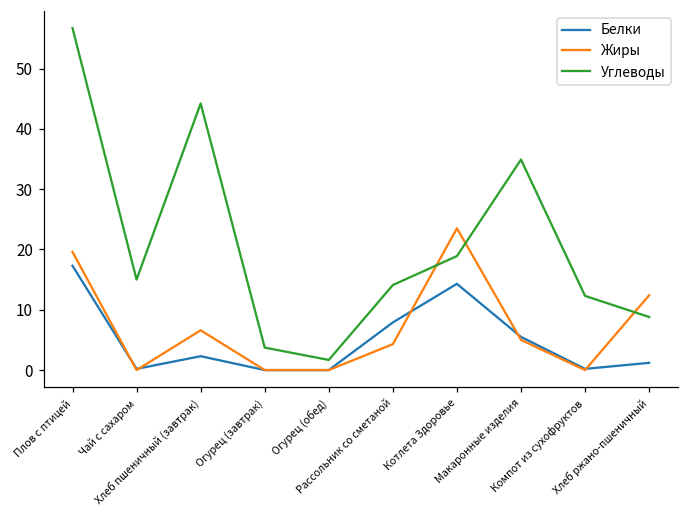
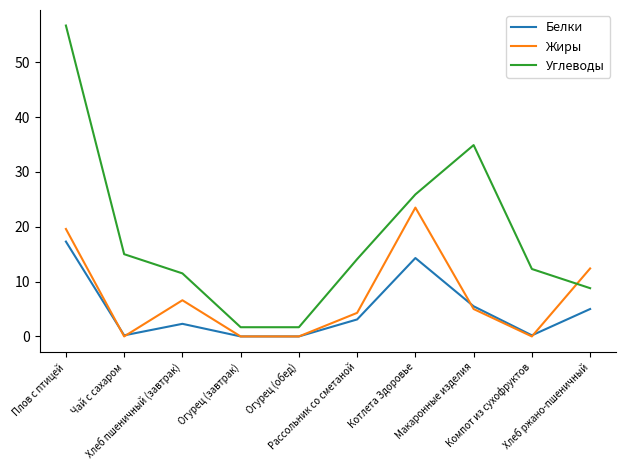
Углеводы, Хлеб пшеничный (завтрак): 44 -> 12
Углеводы, Огурец (завтрак): 4 -> 2
Белки, Рассольник со сметаной: 8 -> 3
Углеводы, Котлета Здоровье: 19 -> 26
Белки, Хлеб ржано-пшеничный: 1 -> 5
